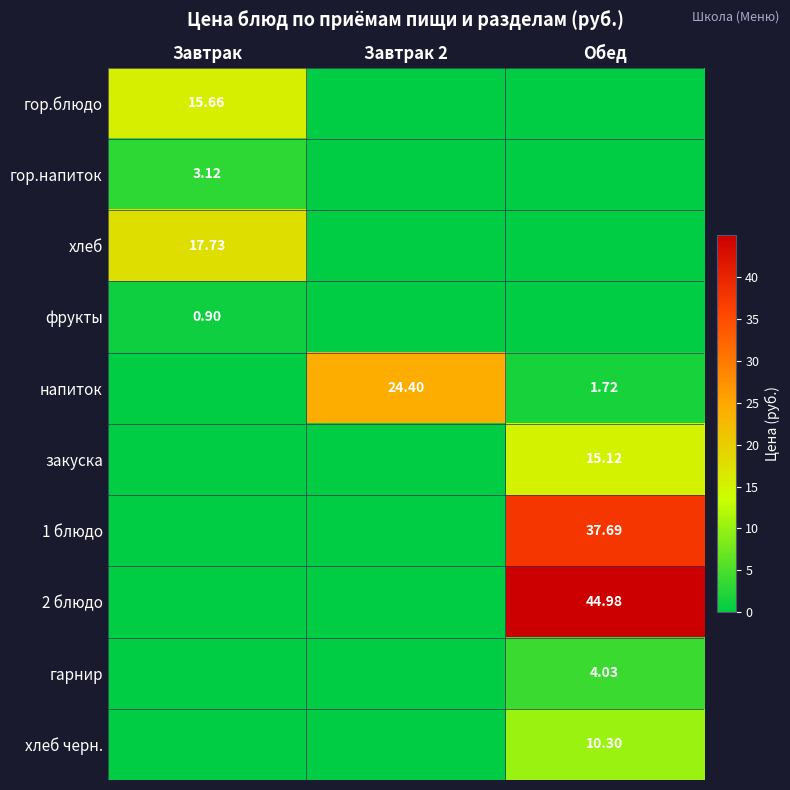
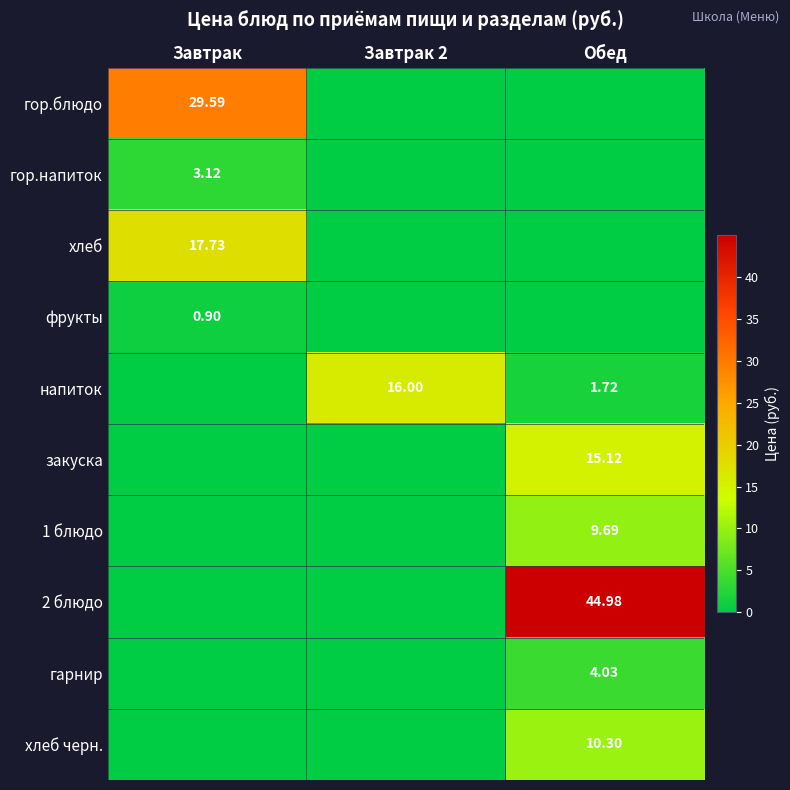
гор.блюдо, Завтрак: 15.66 -> 29.59
напиток, Завтрак 2: 24.40 -> 16.00
1 блюдо, Обед: 37.69 -> 9.69
